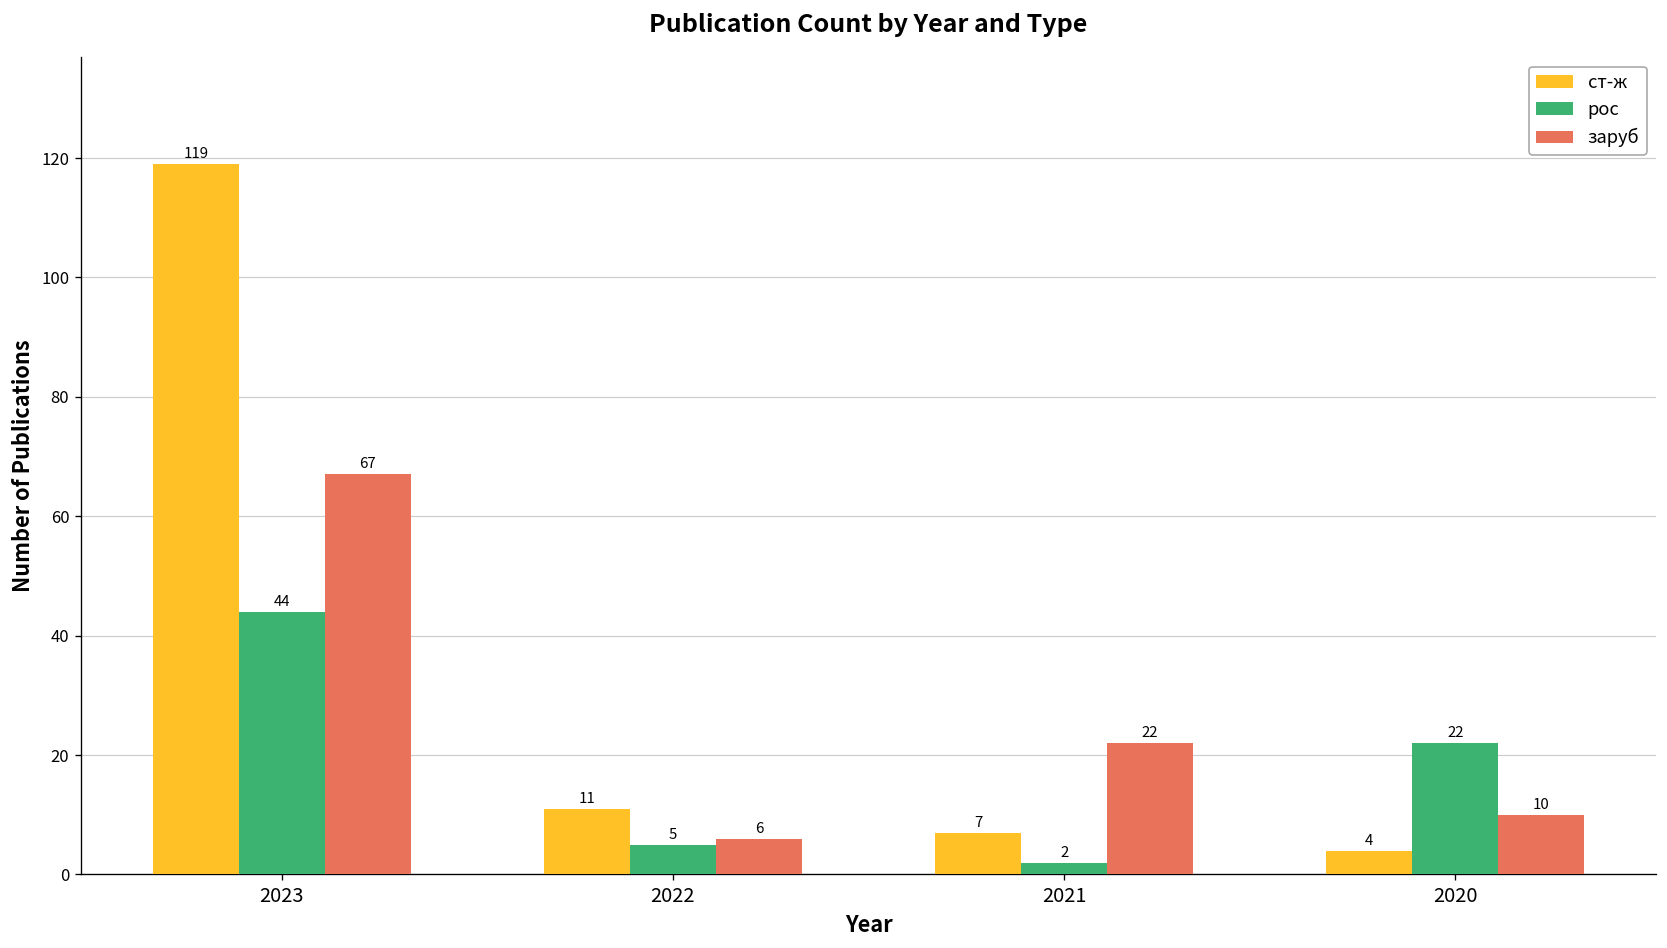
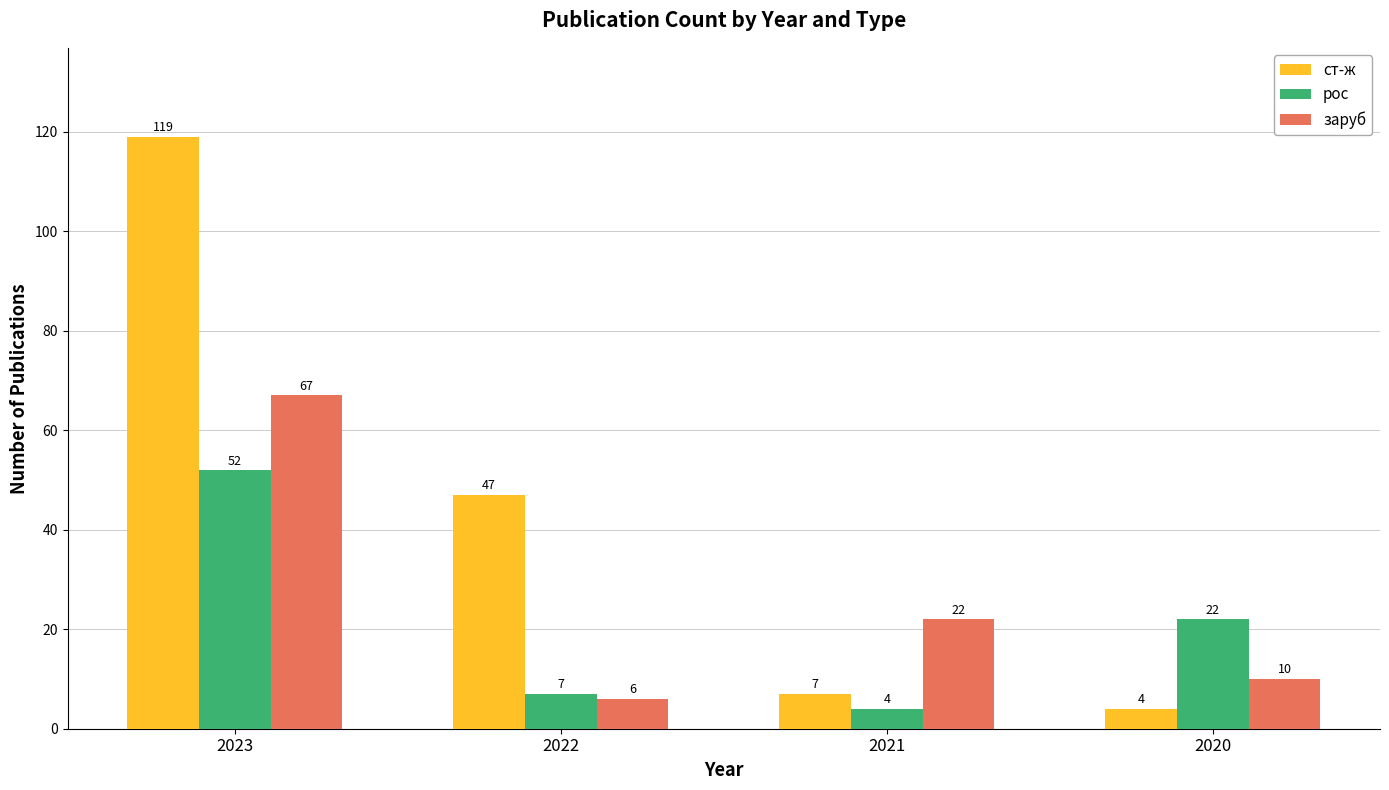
рос, 2023: 44 -> 52
ст-ж, 2022: 11 -> 47
рос, 2022: 5 -> 7
рос, 2021: 2 -> 4
